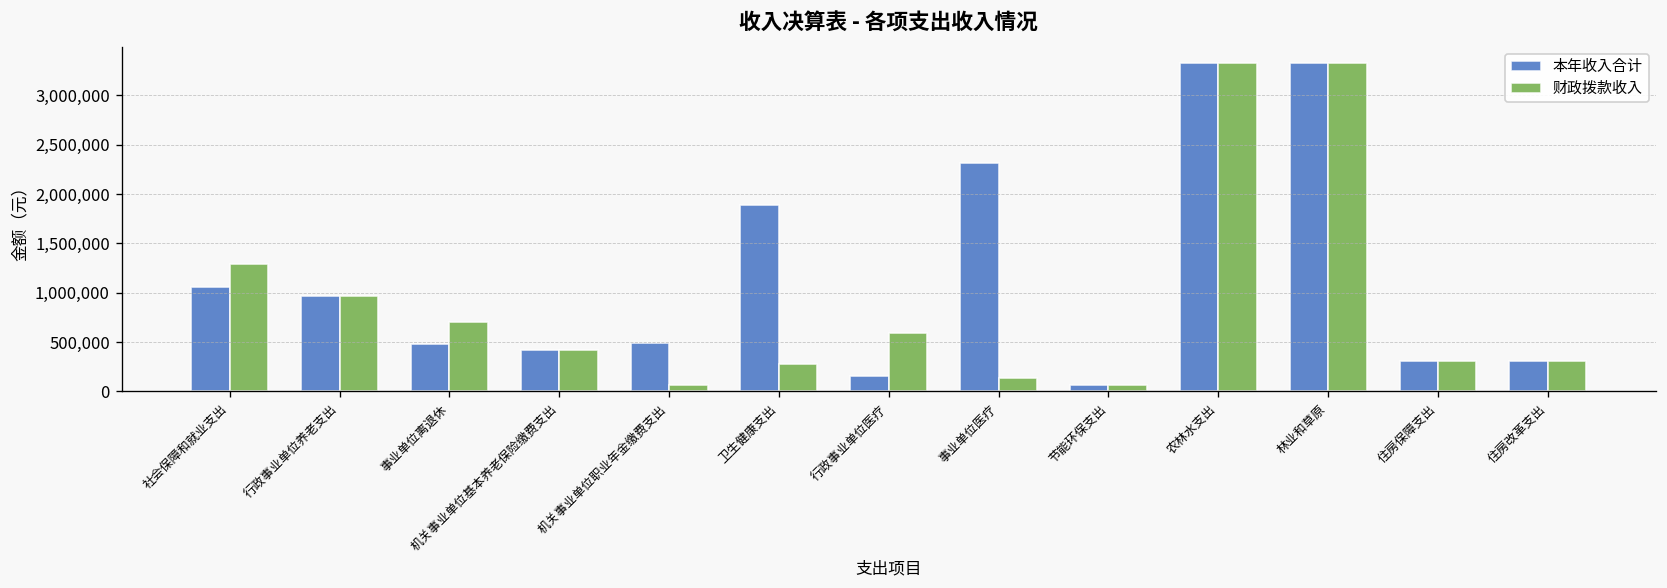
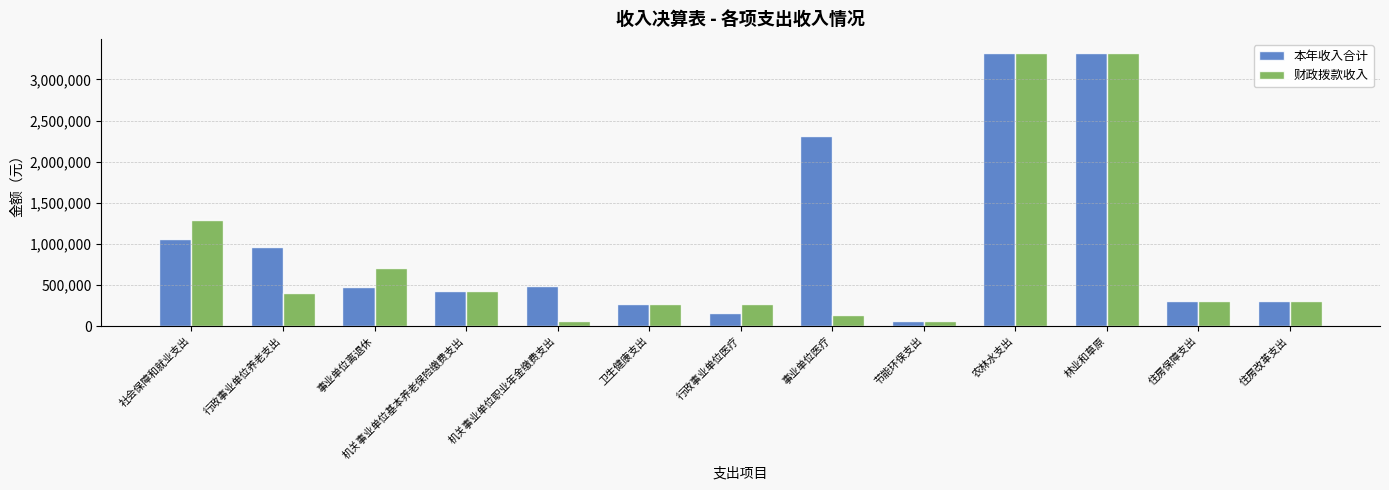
财政拨款收入, 行政事业单位养老支出: 1,000,000 -> 400,000
本年收入合计, 卫生健康支出: 1,900,000 -> 300,000
财政拨款收入, 行政事业单位医疗: 600,000 -> 300,000
